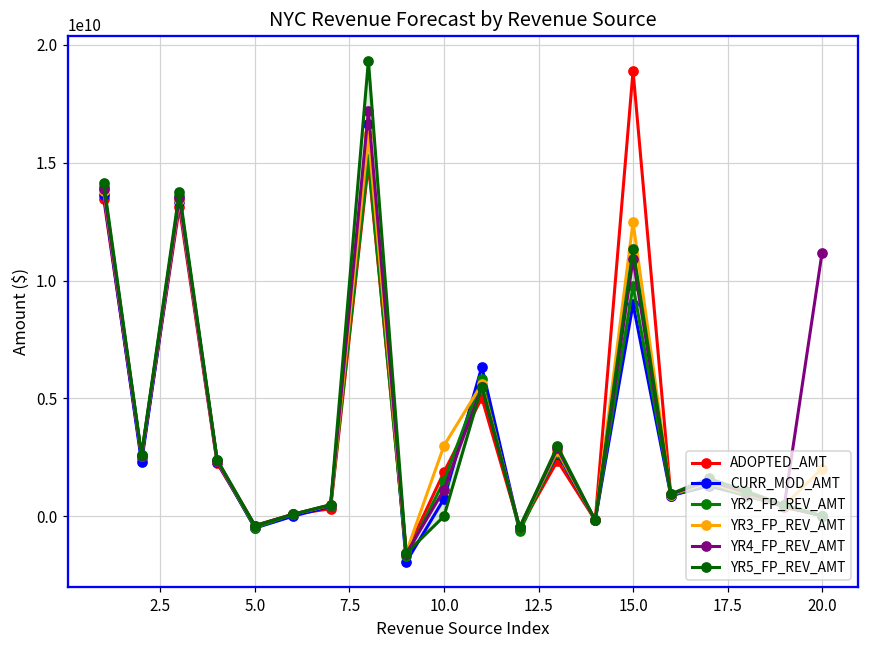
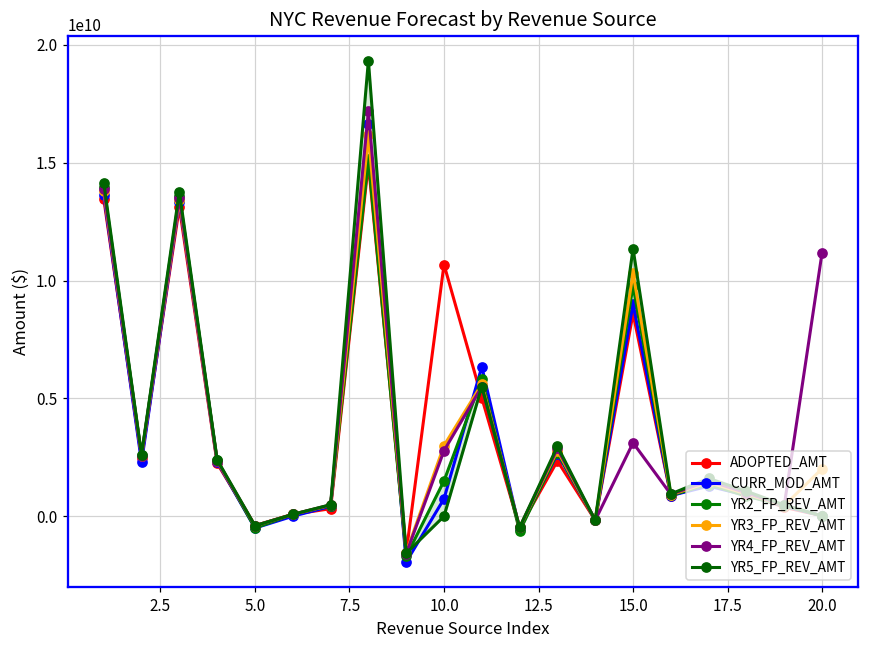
ADOPTED_AMT, 10.0: 1900000000 -> 10700000000
YR4_FP_REV_AMT, 10.0: 1100000000 -> 2800000000
ADOPTED_AMT, 15.0: 18900000000 -> 8600000000
YR3_FP_REV_AMT, 15.0: 12500000000 -> 10300000000
YR4_FP_REV_AMT, 15.0: 10900000000 -> 3100000000
